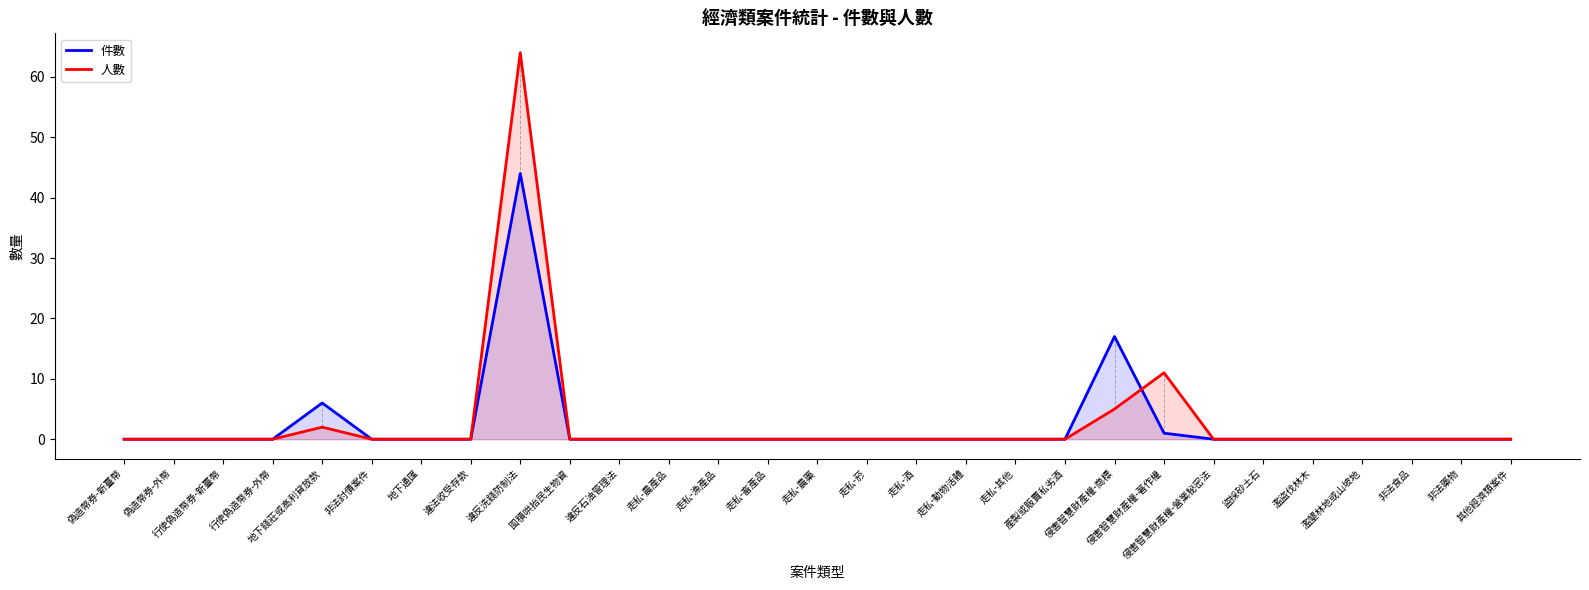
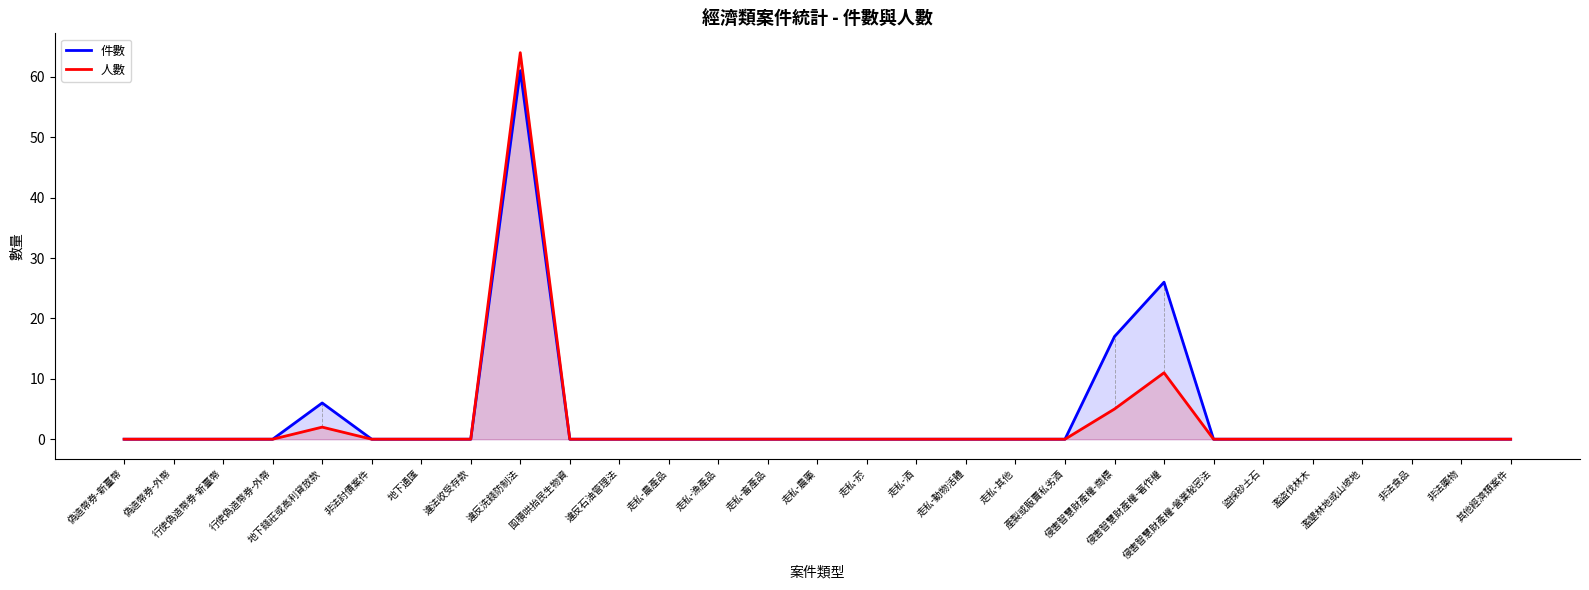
件數, 違反洗錢防制法: 44 -> 61
件數, 侵害智慧財產權-著作權: 1 -> 26
